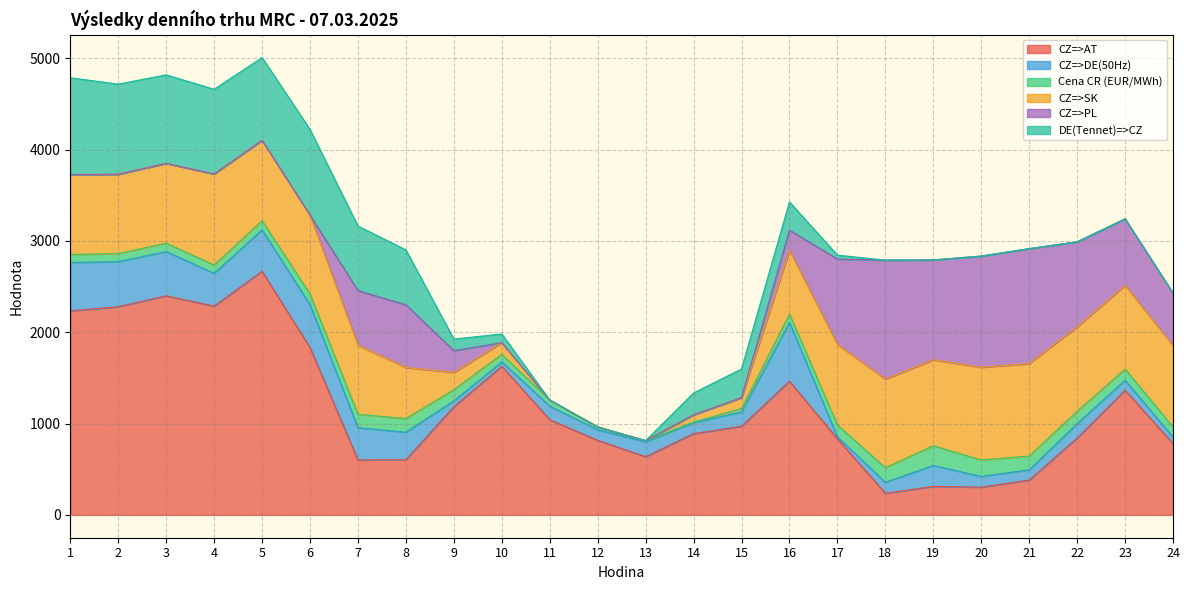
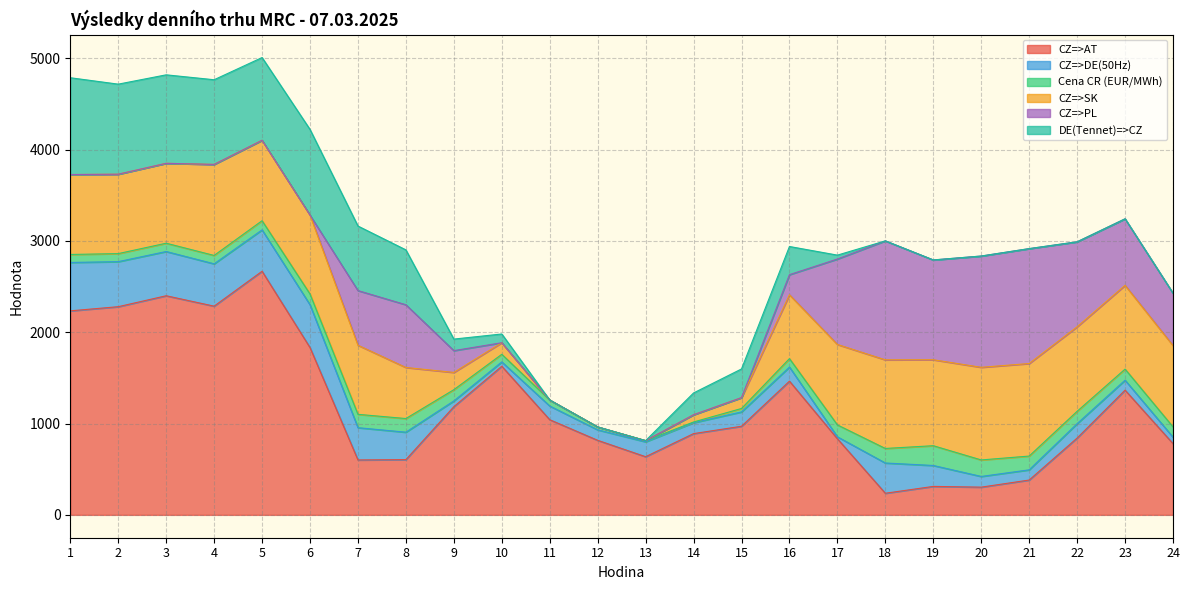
CZ=>DE(50Hz), 4: 400 -> 500
CZ=>DE(50Hz), 16: 600 -> 200
CZ=>DE(50Hz), 18: 100 -> 300
